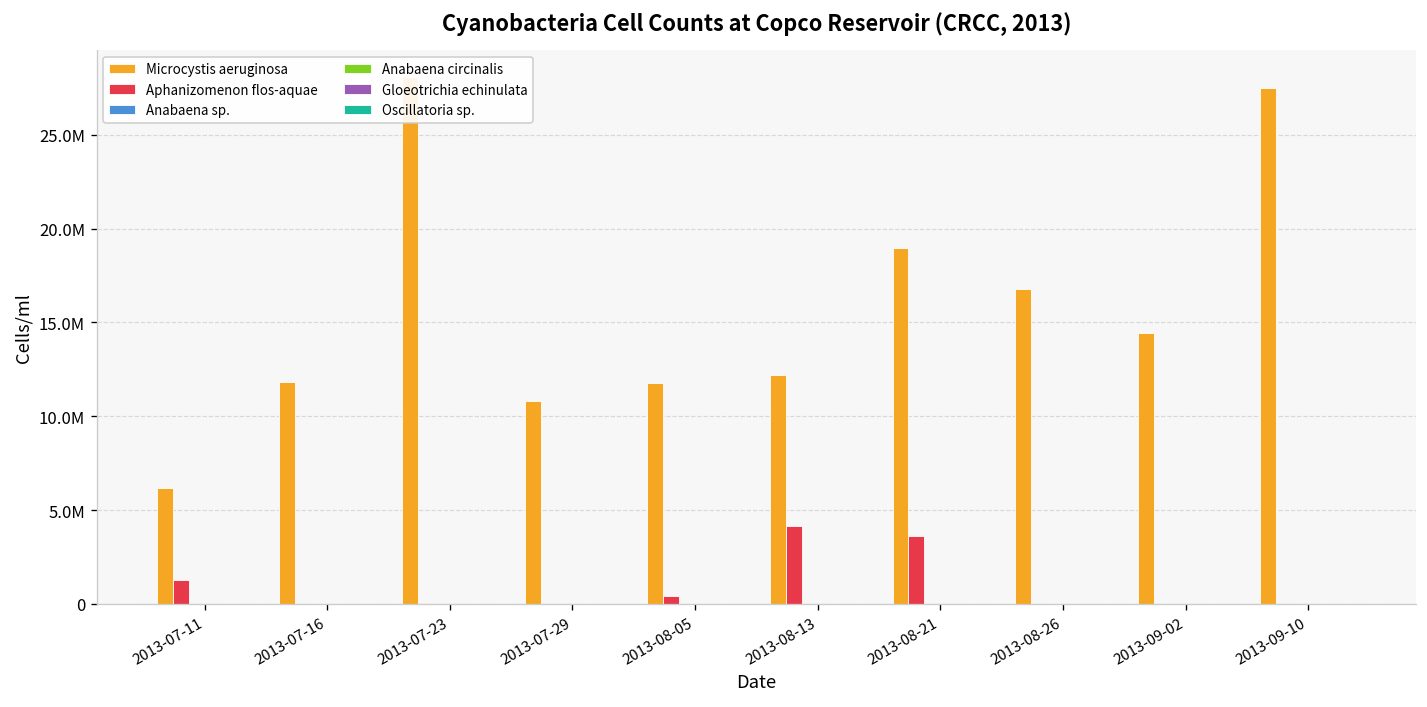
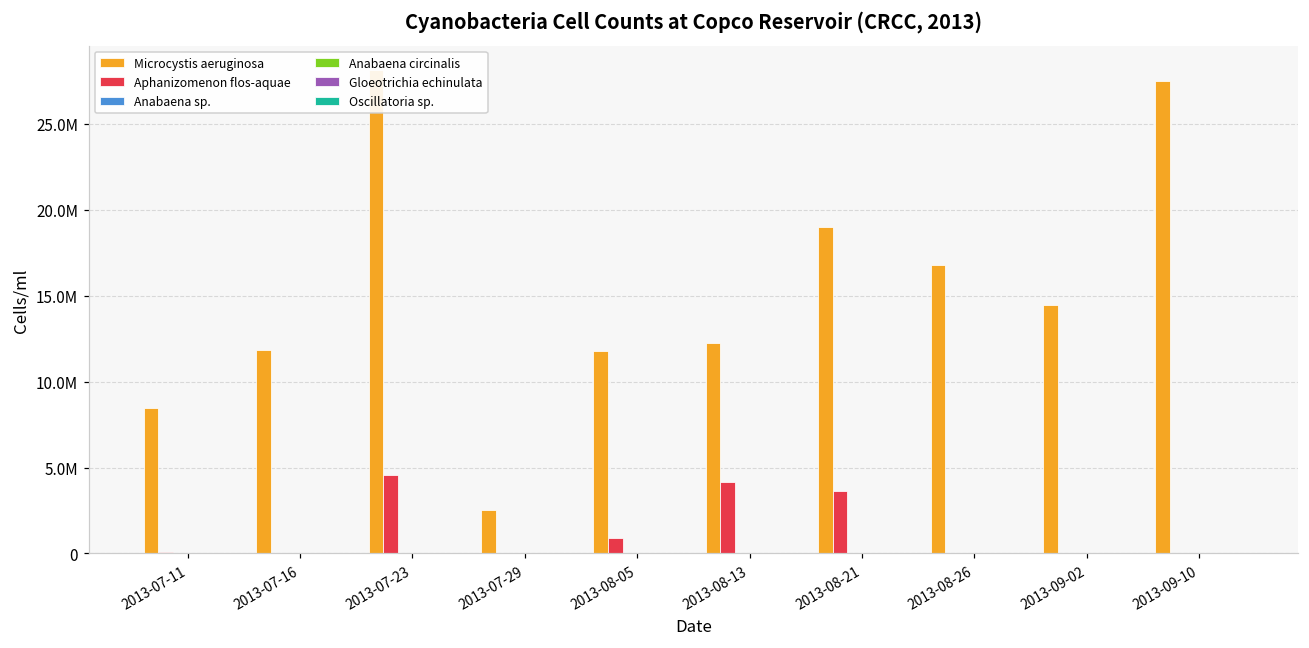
Microcystis aeruginosa, 2013-07-11: 6200000 -> 8500000
Aphanizomenon flos-aquae, 2013-07-11: 1300000 -> 100000
Aphanizomenon flos-aquae, 2013-07-23: 100000 -> 4600000
Microcystis aeruginosa, 2013-07-29: 10800000 -> 2500000
Aphanizomenon flos-aquae, 2013-08-05: 400000 -> 900000
